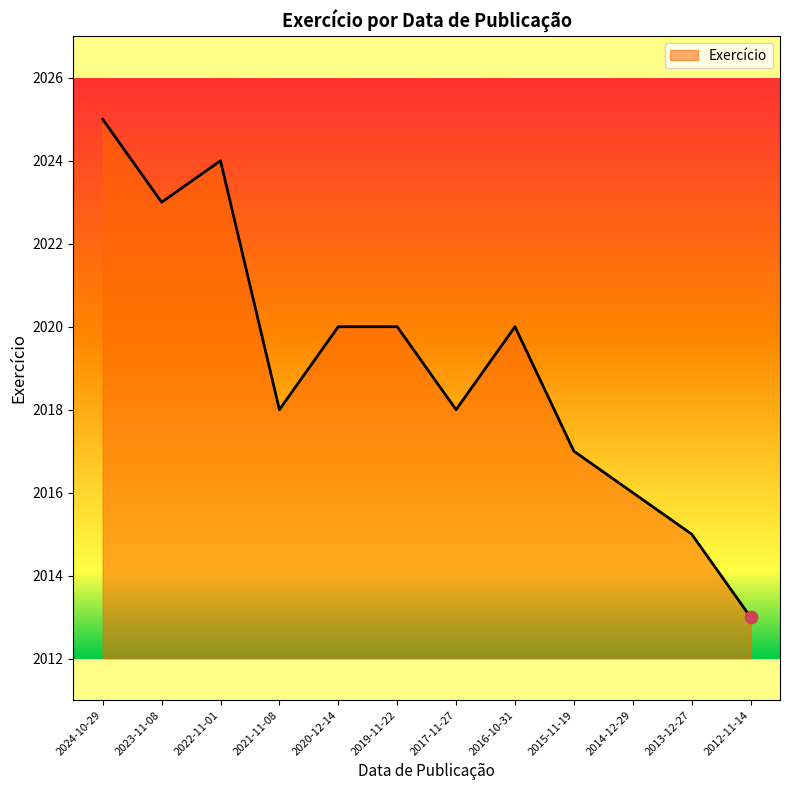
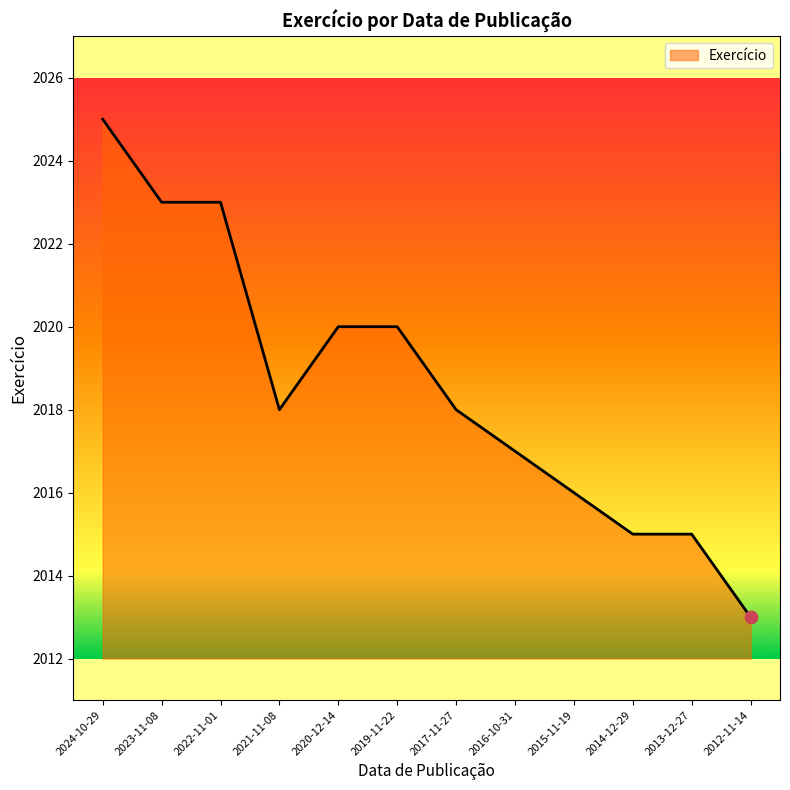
Exercício, 2022-11-01: 2024 -> 2023
Exercício, 2016-10-31: 2020 -> 2017
Exercício, 2015-11-19: 2017 -> 2016
Exercício, 2014-12-29: 2016 -> 2015
